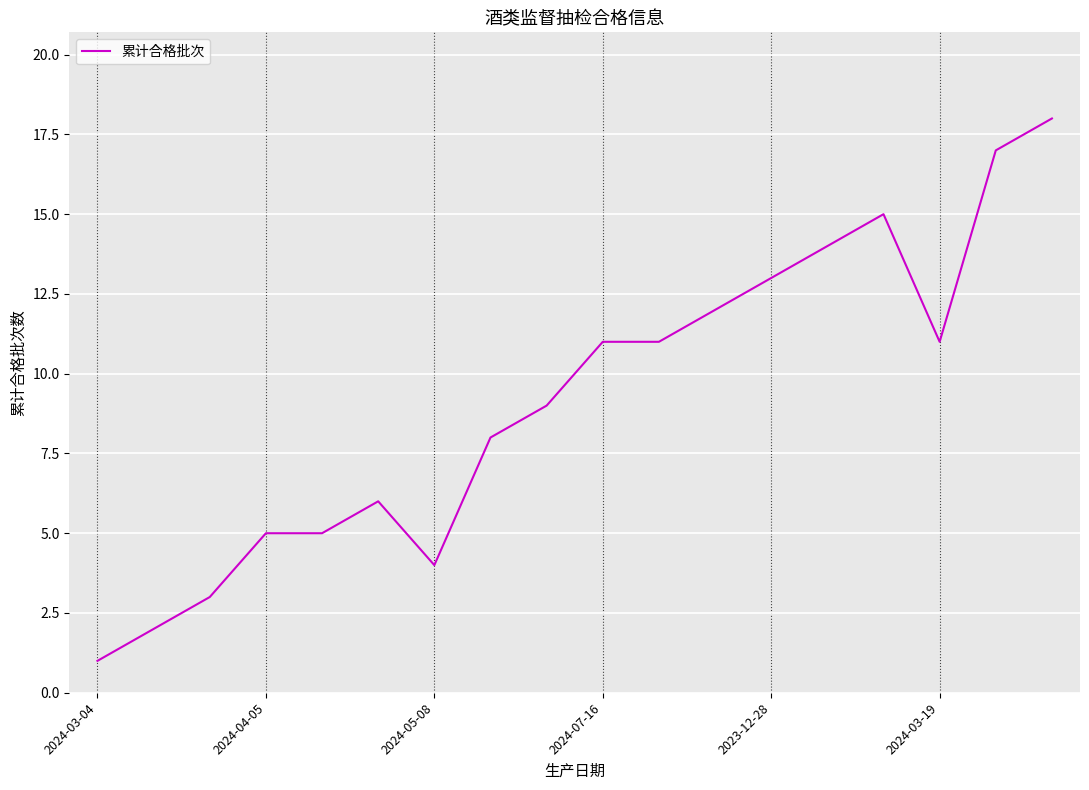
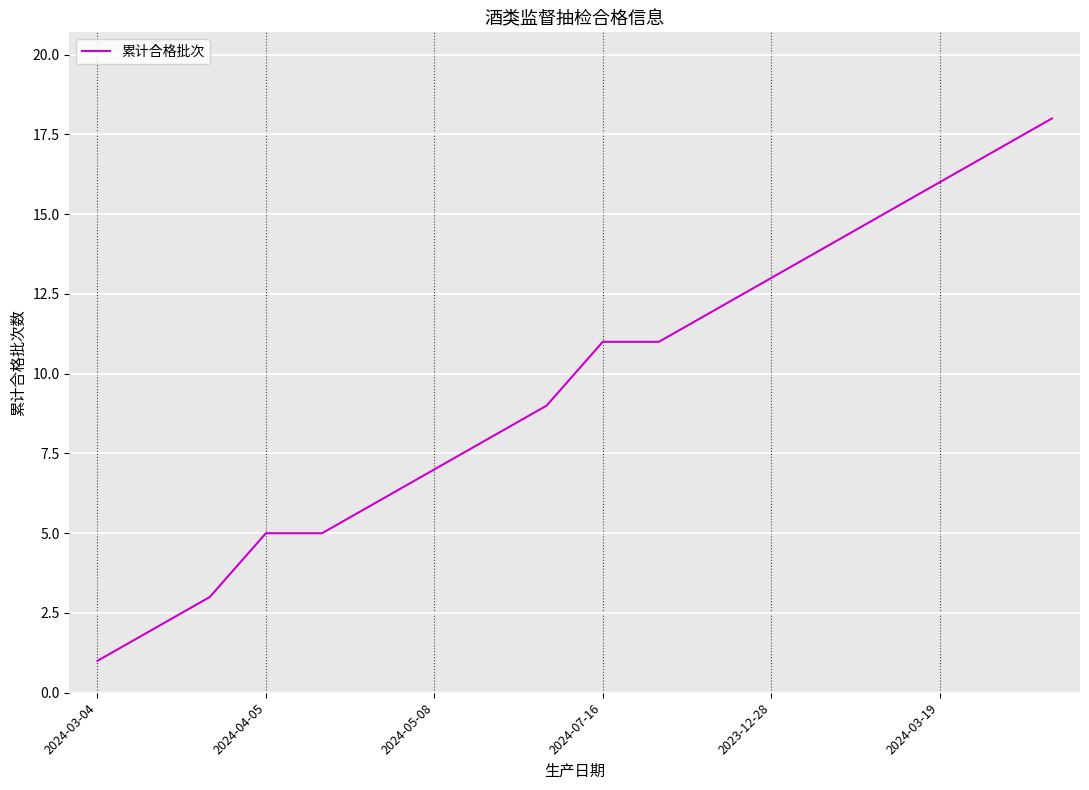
2024-05-08: 4 -> 7
2024-03-19: 11 -> 16
